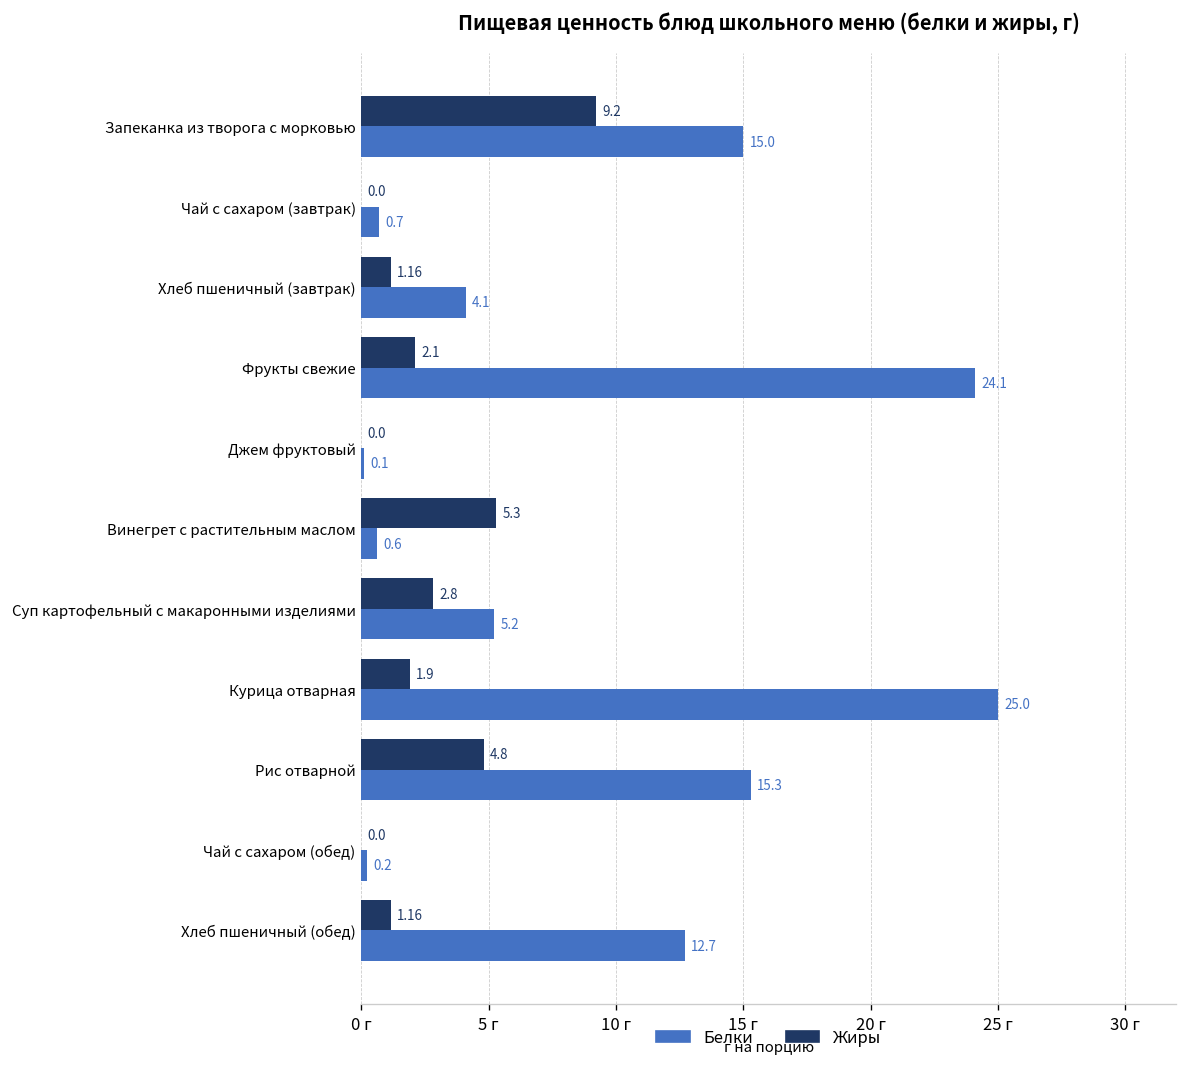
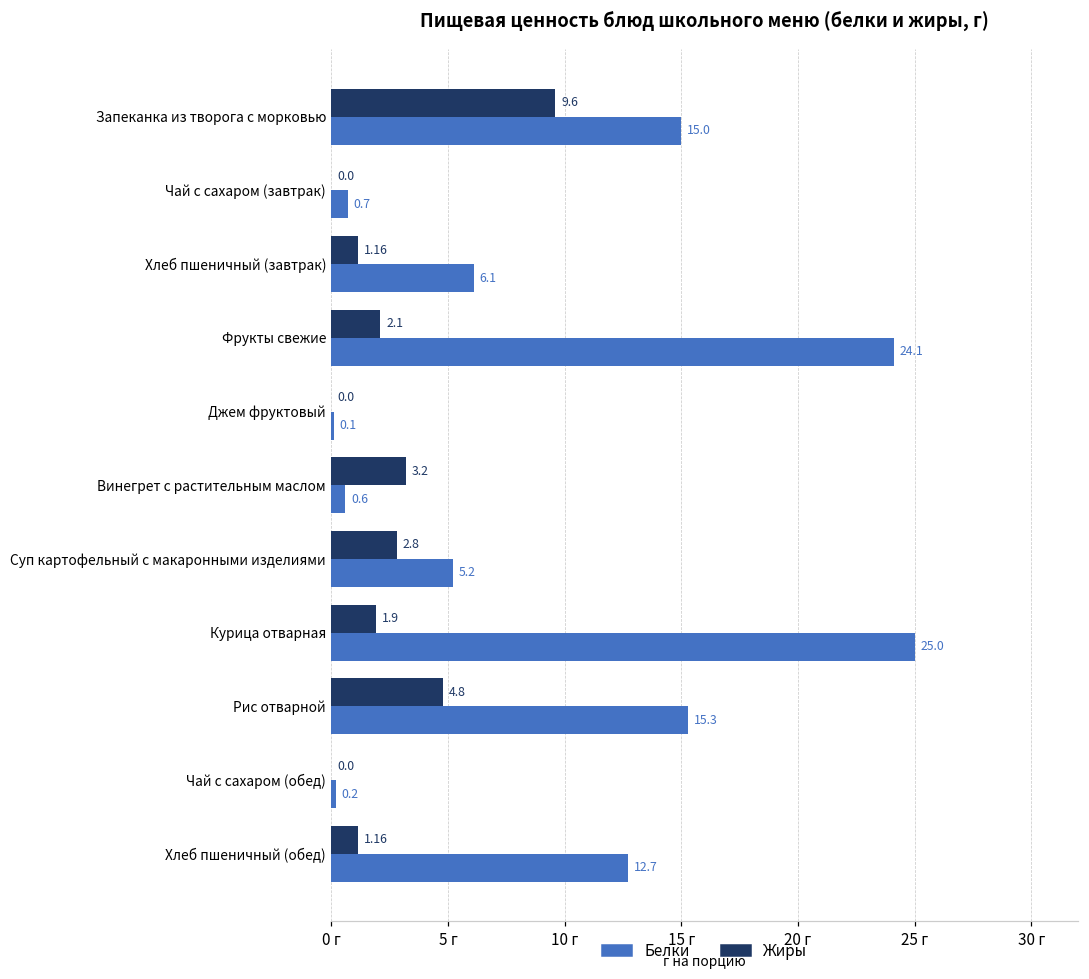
Жиры, Запеканка из творога с морковью: 9.2 -> 9.6
Белки, Хлеб пшеничный (завтрак): 4.1 -> 6.1
Жиры, Винегрет с растительным маслом: 5.3 -> 3.2
